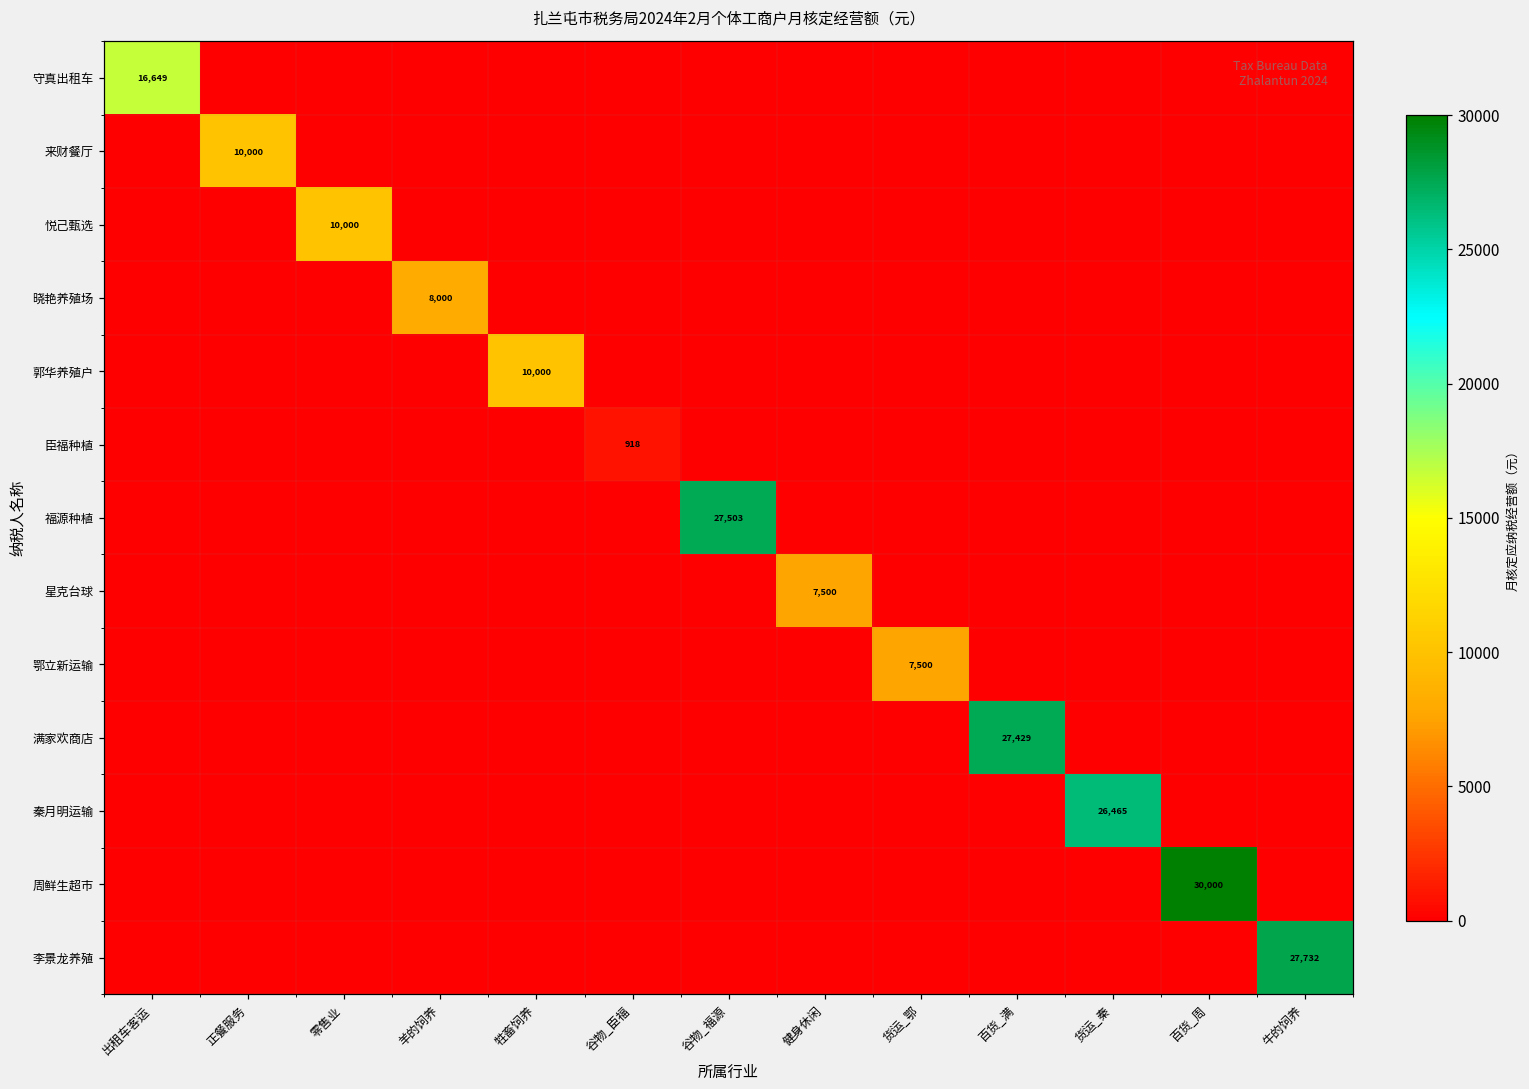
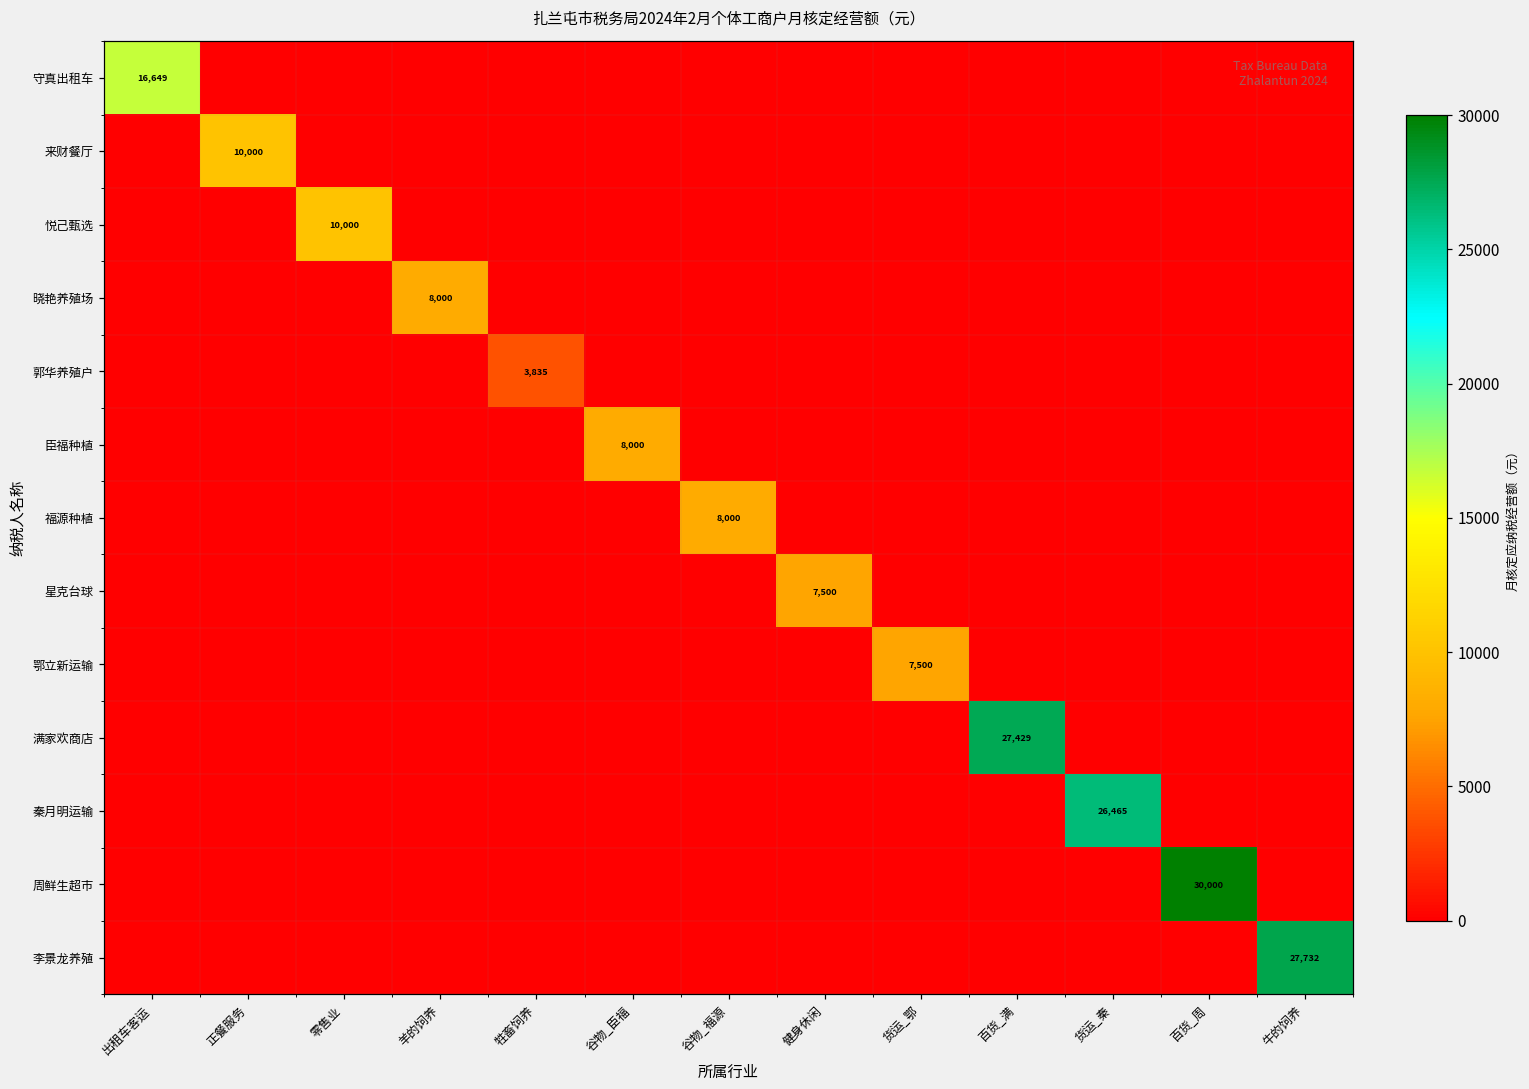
郭华养殖户, 牲畜饲养: 10,000 -> 3,835
臣福种植, 谷物_臣福: 918 -> 8,000
福源种植, 谷物_福源: 27,503 -> 8,000
